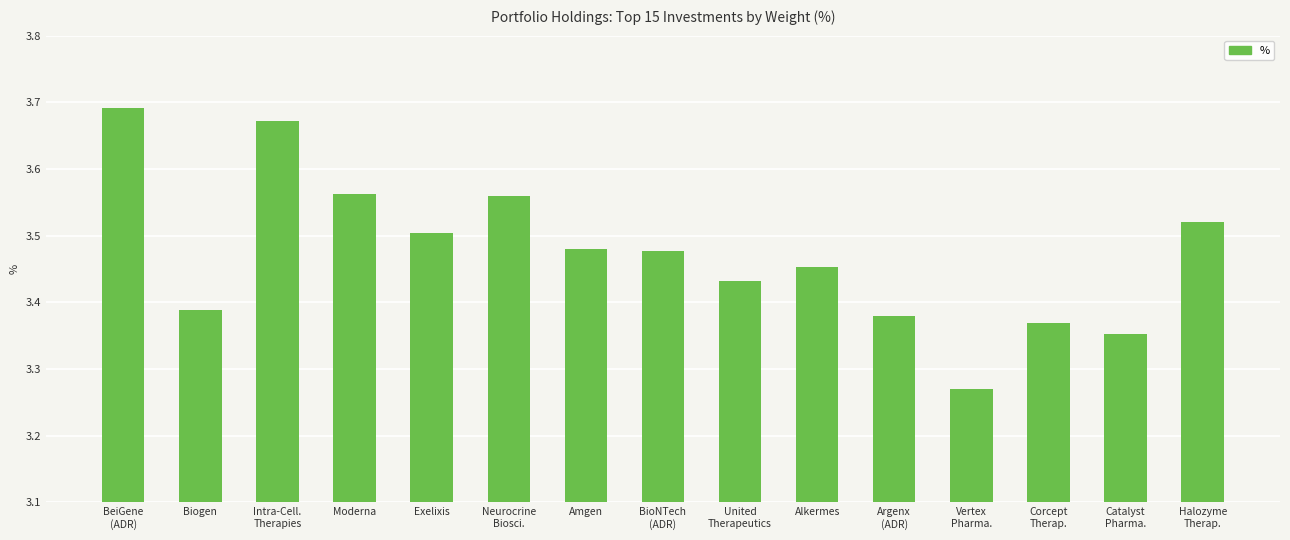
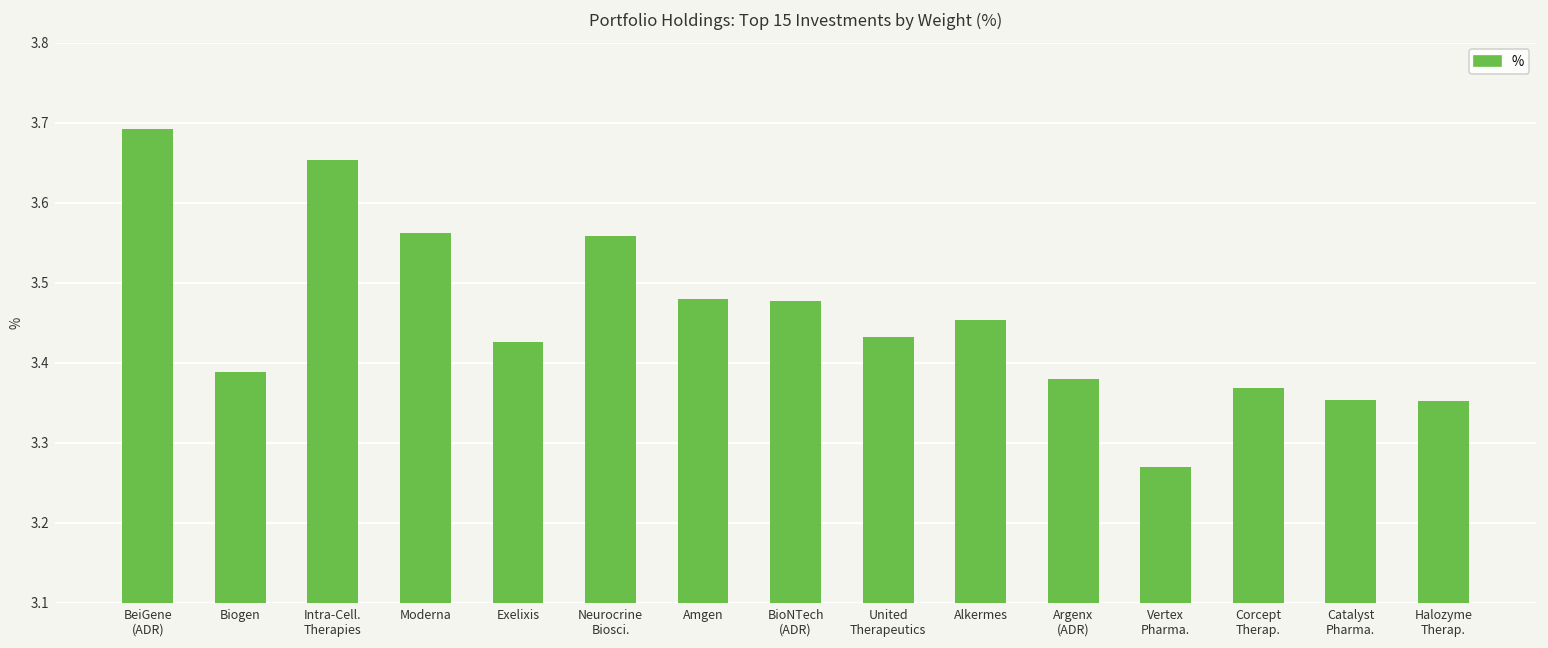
Intra-Cell. Therapies: 3.67 -> 3.65
Exelixis: 3.50 -> 3.43
Halozyme Therap.: 3.52 -> 3.35
